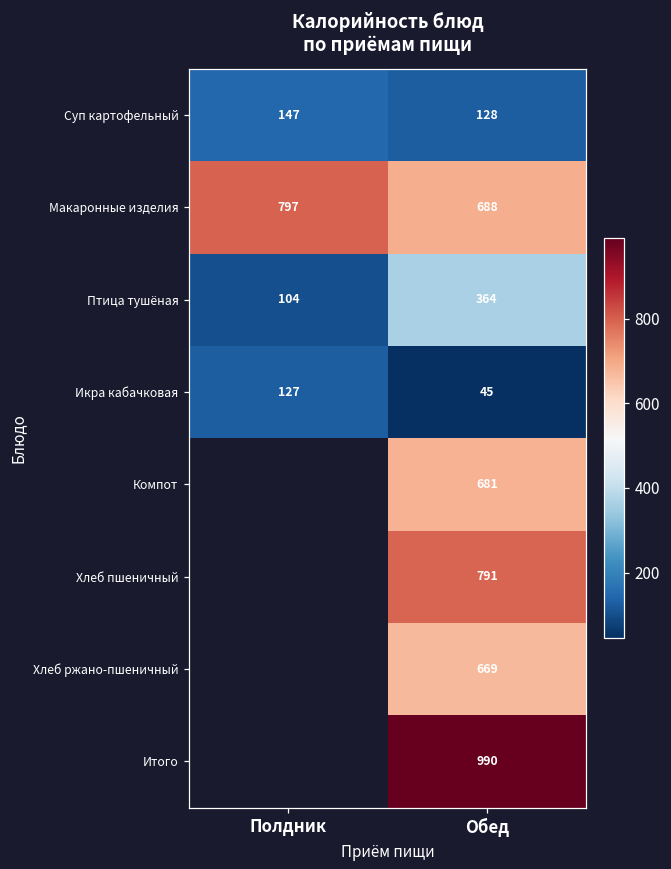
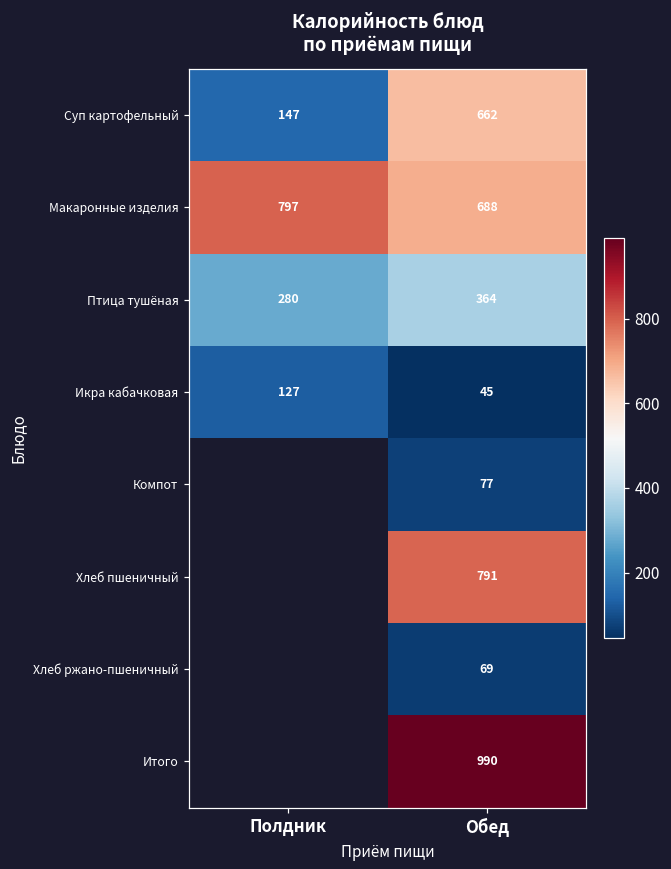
Суп картофельный, Обед: 128 -> 662
Птица тушёная, Полдник: 104 -> 280
Компот, Обед: 681 -> 77
Хлеб ржано-пшеничный, Обед: 669 -> 69
